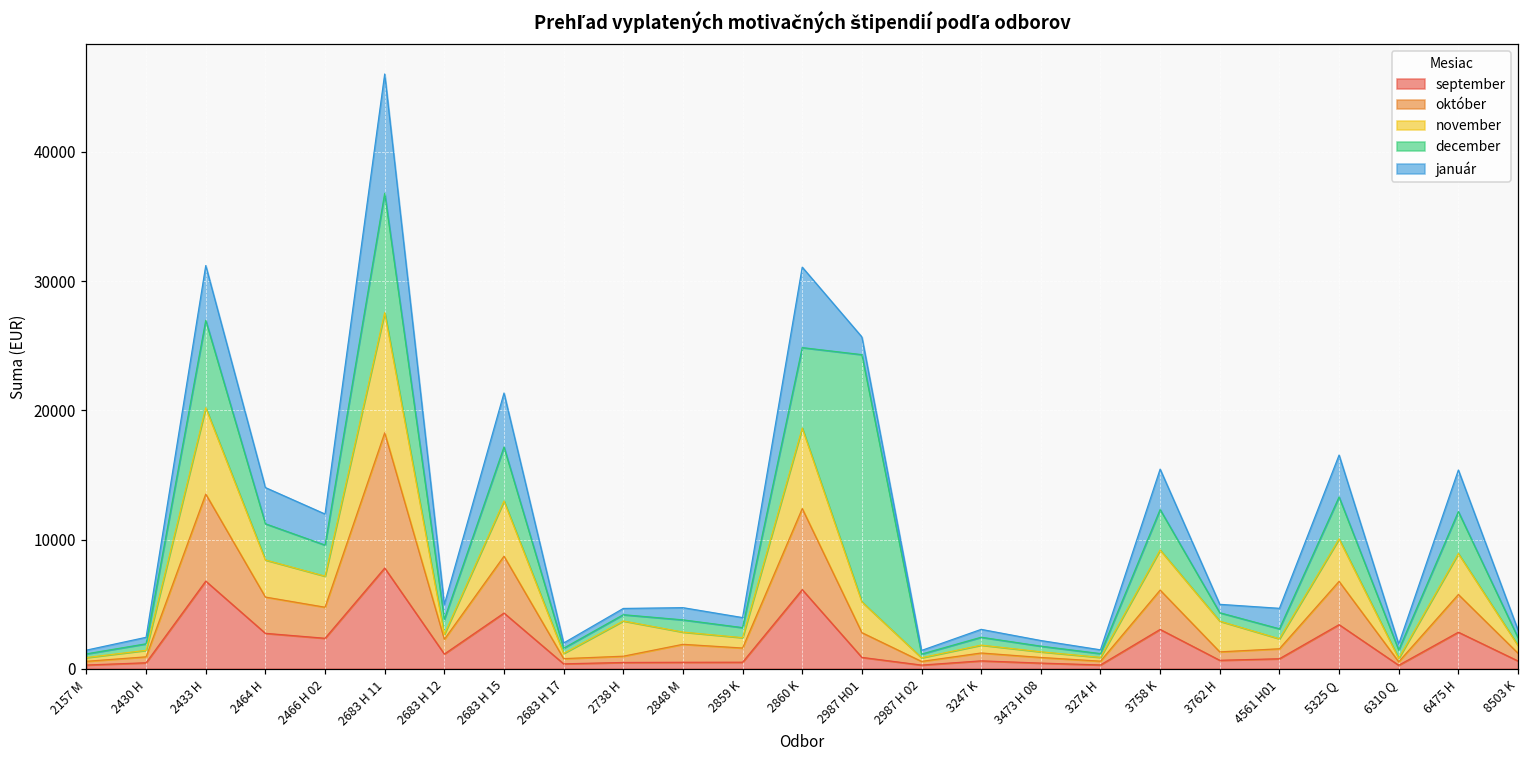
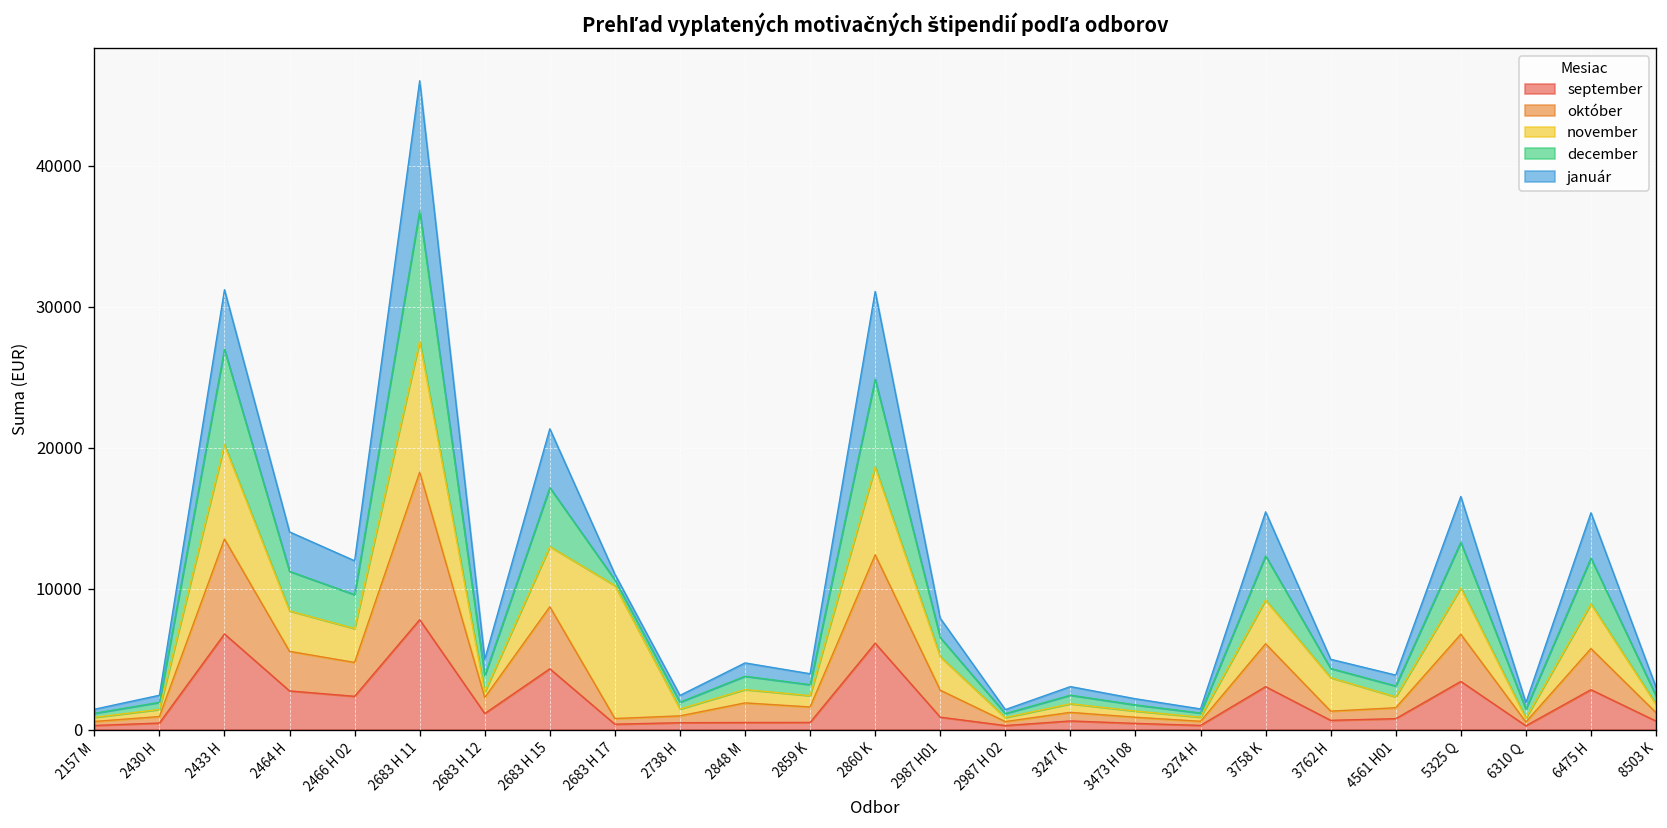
november, 2683 H 17: 400 -> 9400
november, 2738 H: 2700 -> 500
december, 2987 H01: 19100 -> 1300
január, 4561 H01: 1600 -> 800
